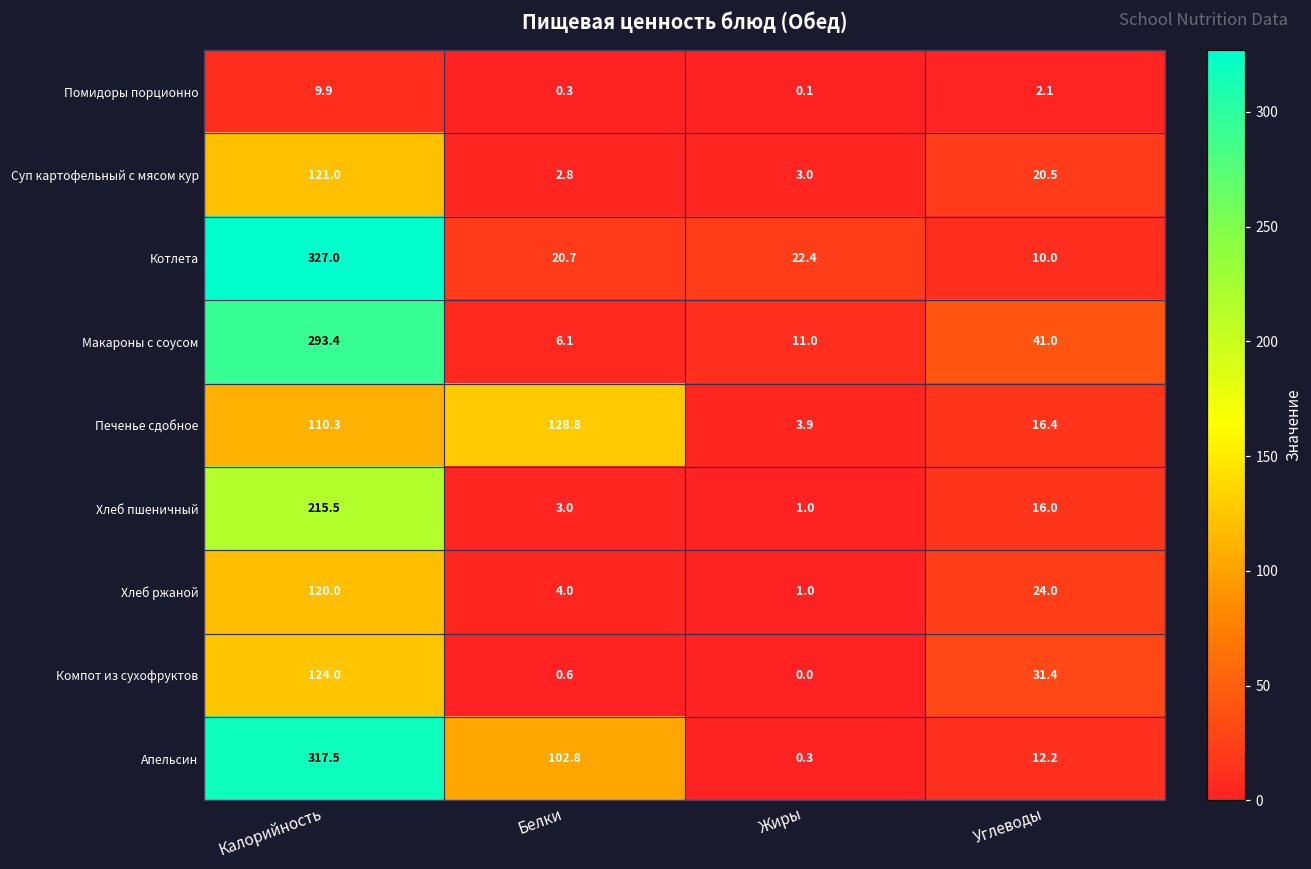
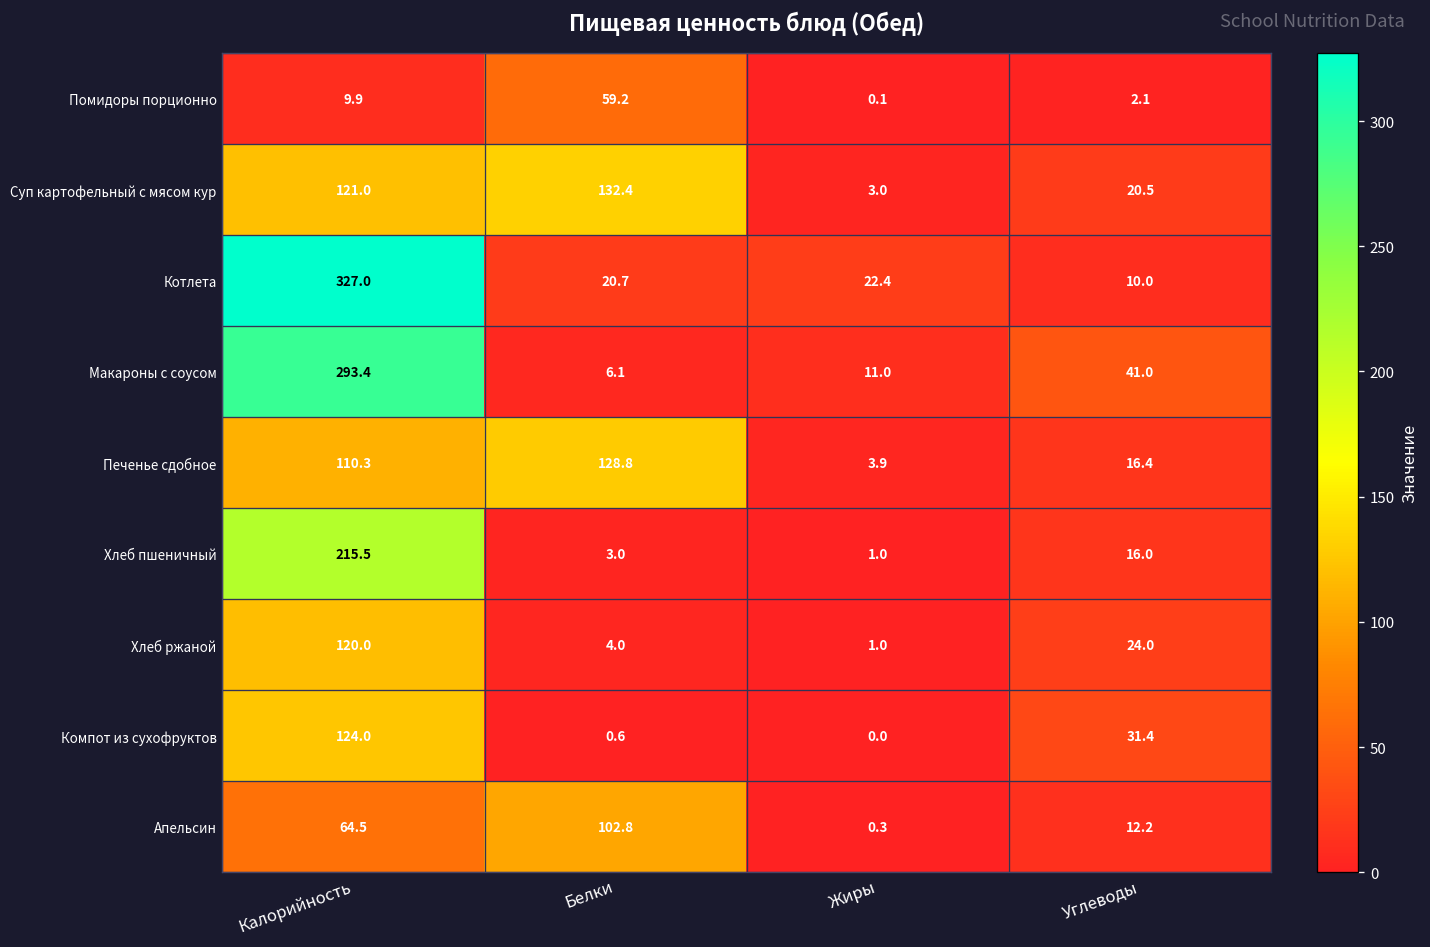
Помидоры порционно, Белки: 0.3 -> 59.2
Суп картофельный с мясом кур, Белки: 2.8 -> 132.4
Апельсин, Калорийность: 317.5 -> 64.5
